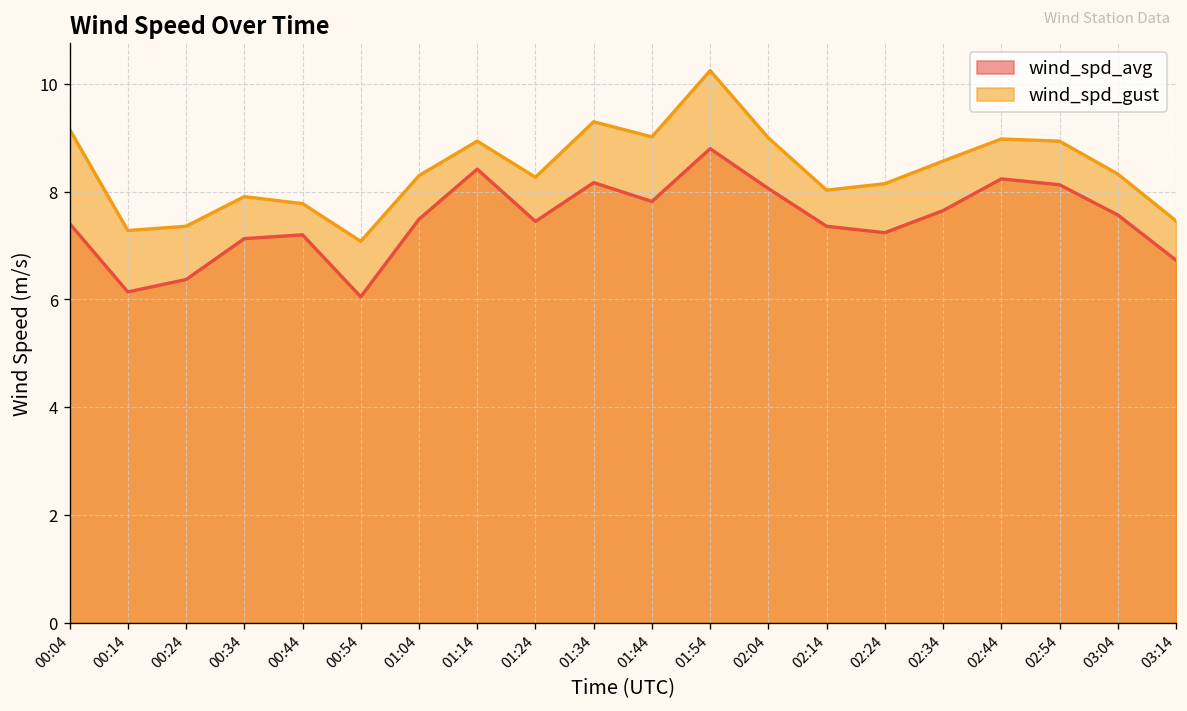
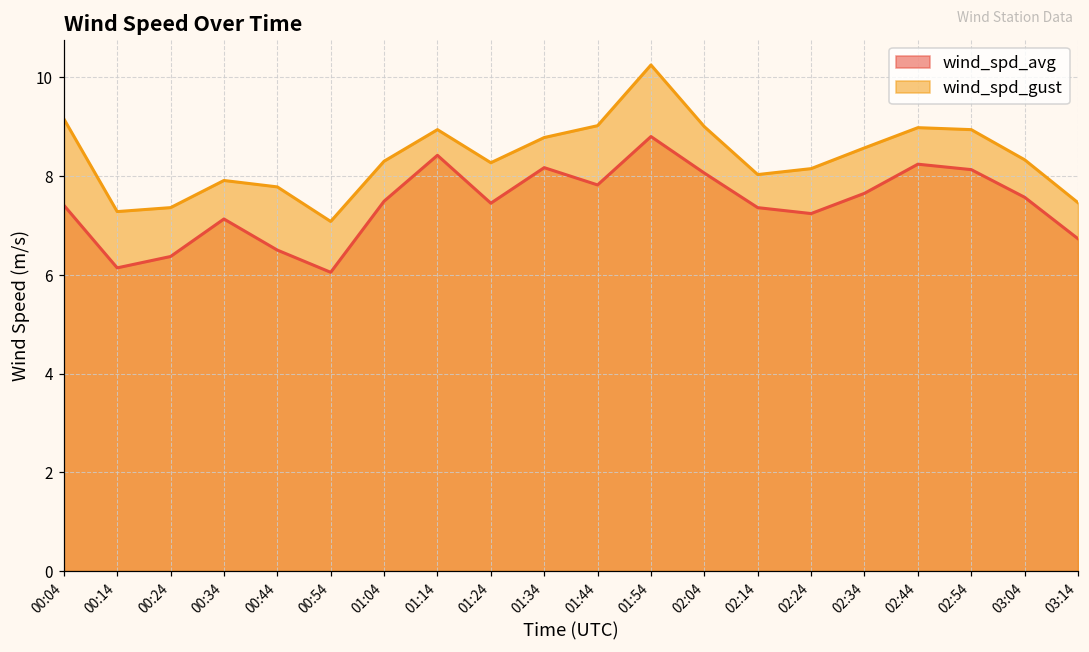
wind_spd_avg, 00:44: 7.2 -> 6.5
wind_spd_gust, 01:34: 9.3 -> 8.8
